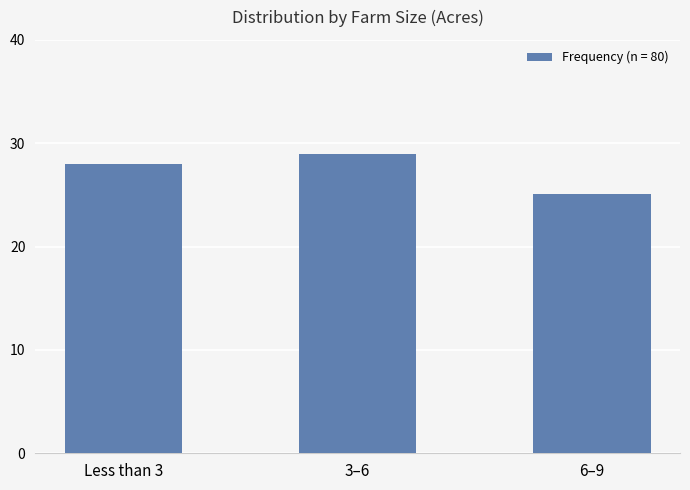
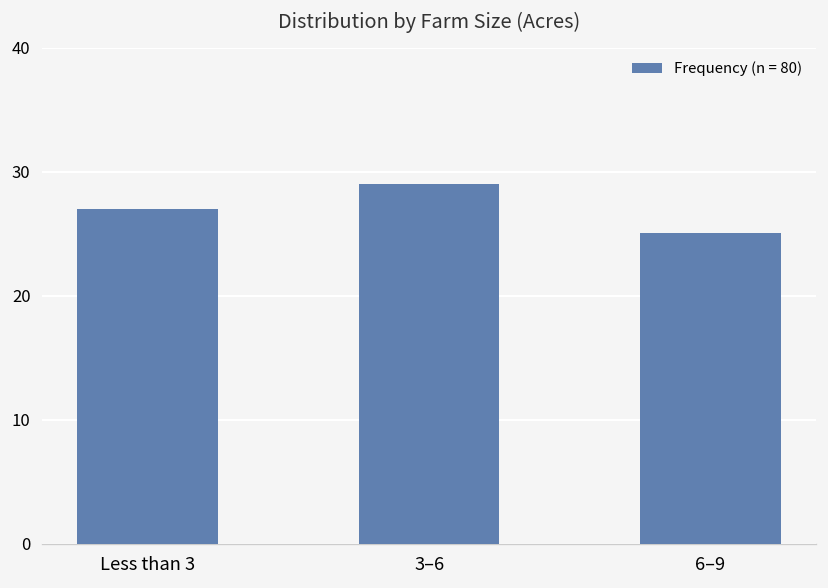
Less than 3: 28 -> 27
